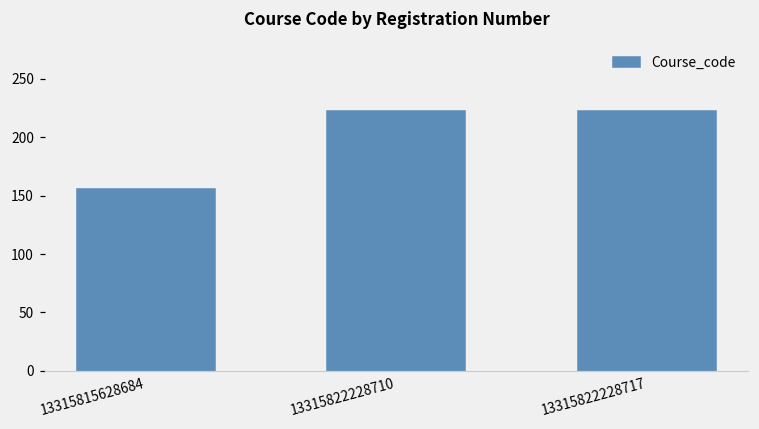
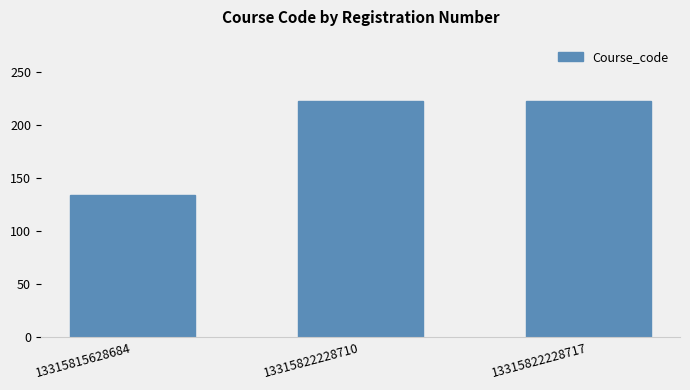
13315815628684: 156 -> 134
